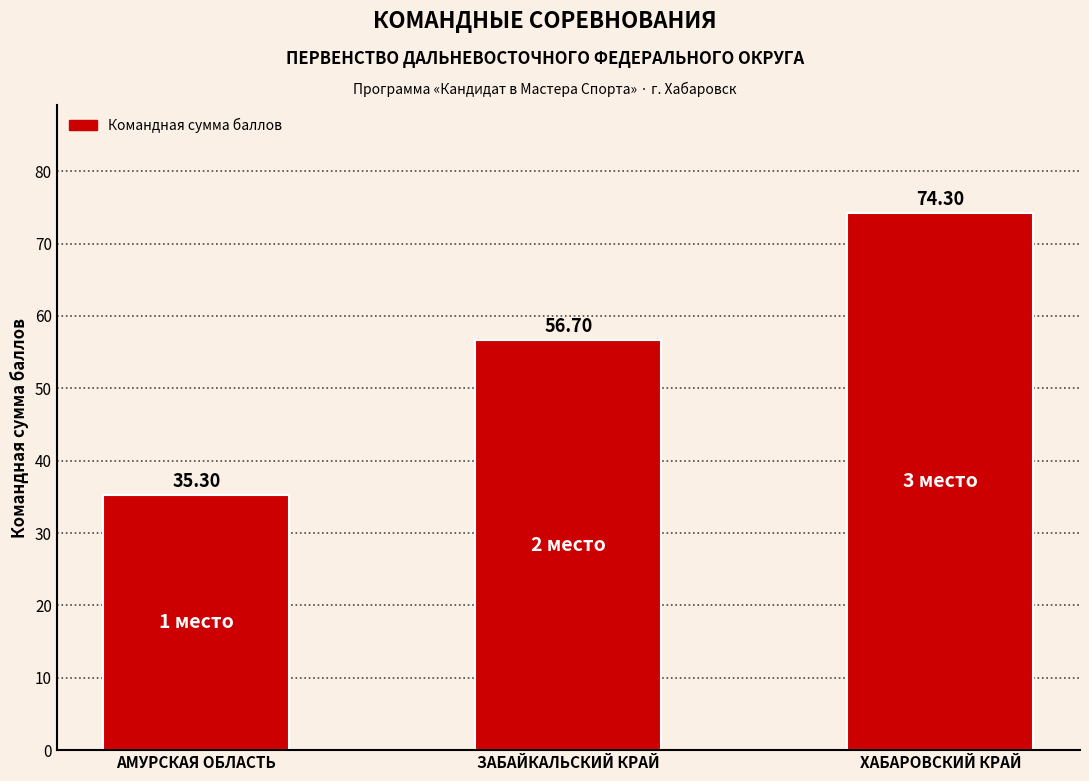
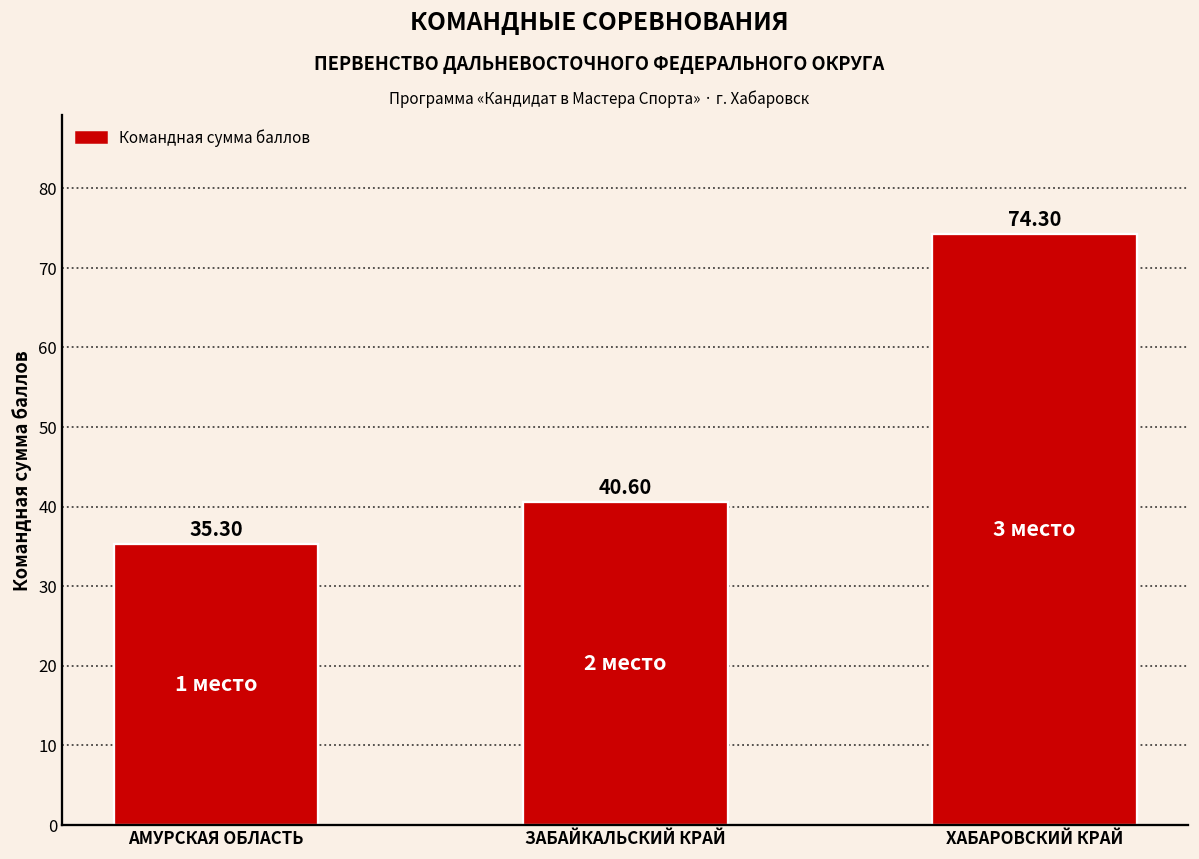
ЗАБАЙКАЛЬСКИЙ КРАЙ: 56.70 -> 40.60
